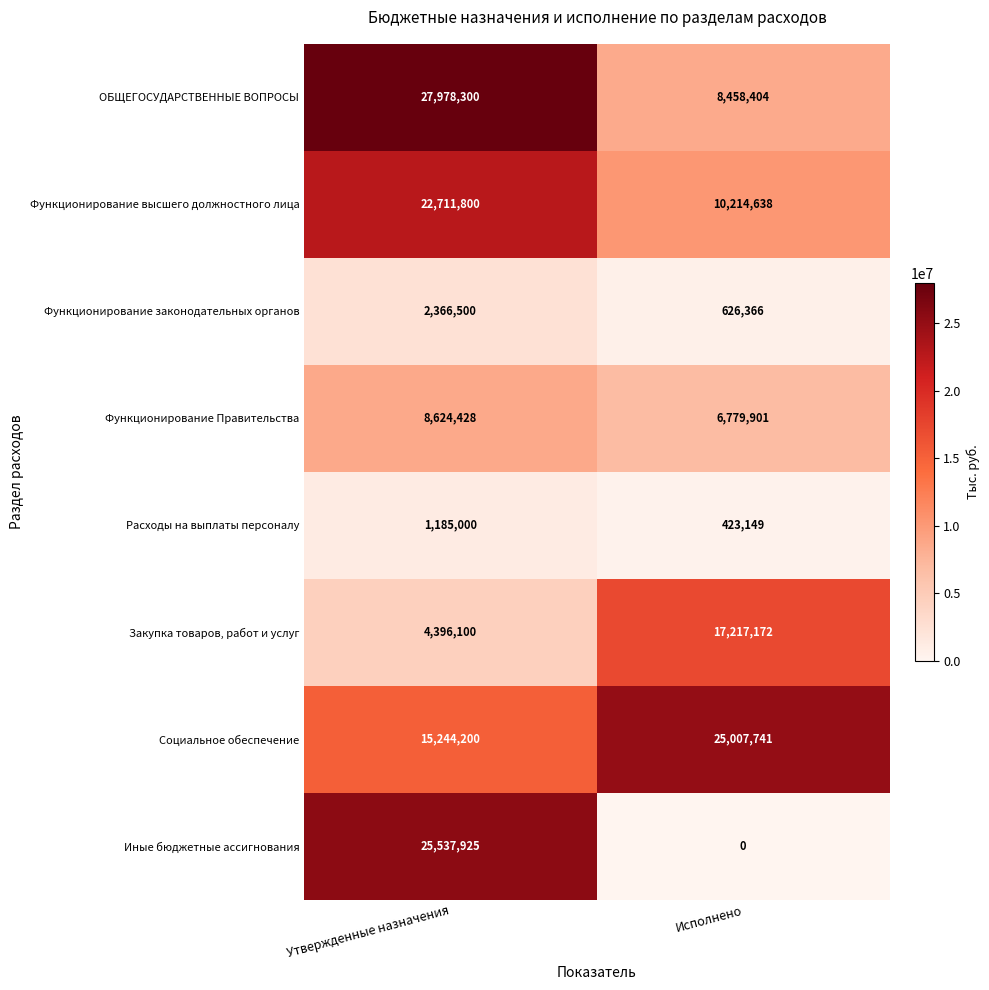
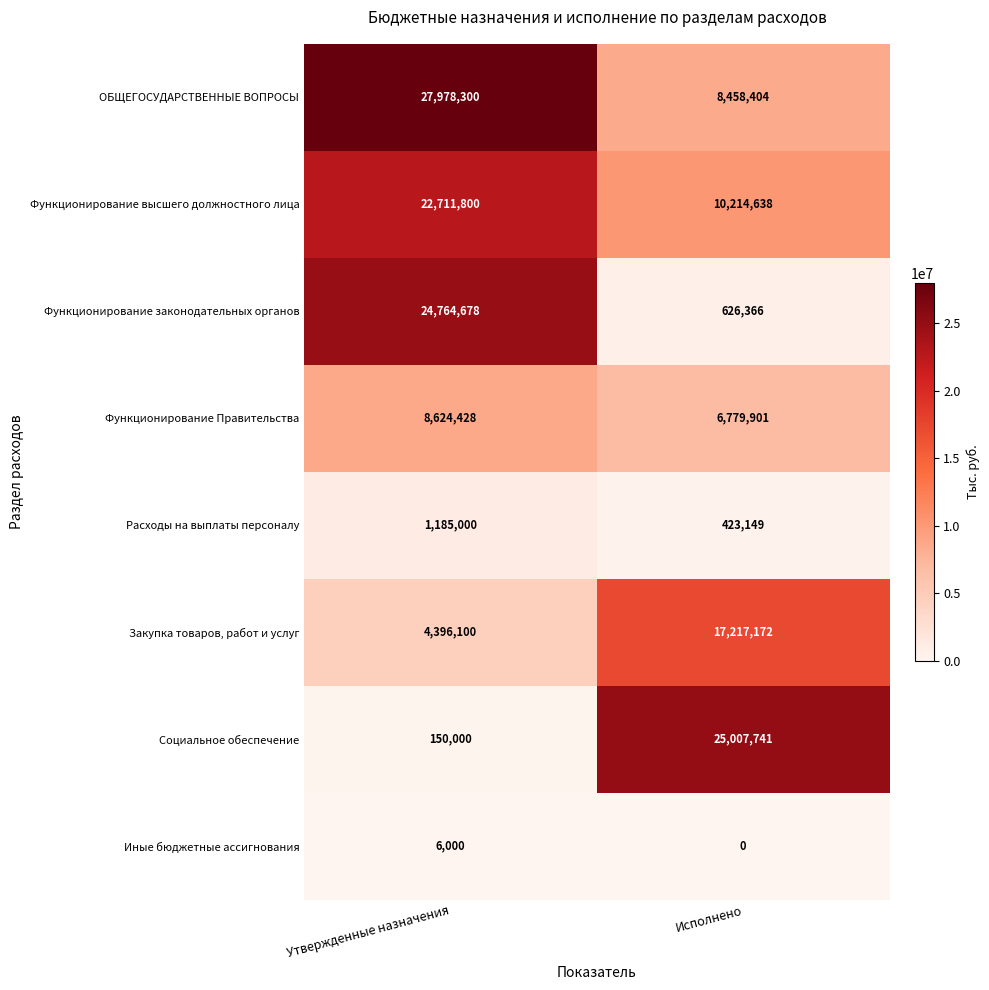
Функционирование законодательных органов, Утвержденные назначения: 2,366,500 -> 24,764,678
Социальное обеспечение, Утвержденные назначения: 15,244,200 -> 150,000
Иные бюджетные ассигнования, Утвержденные назначения: 25,537,925 -> 6,000
